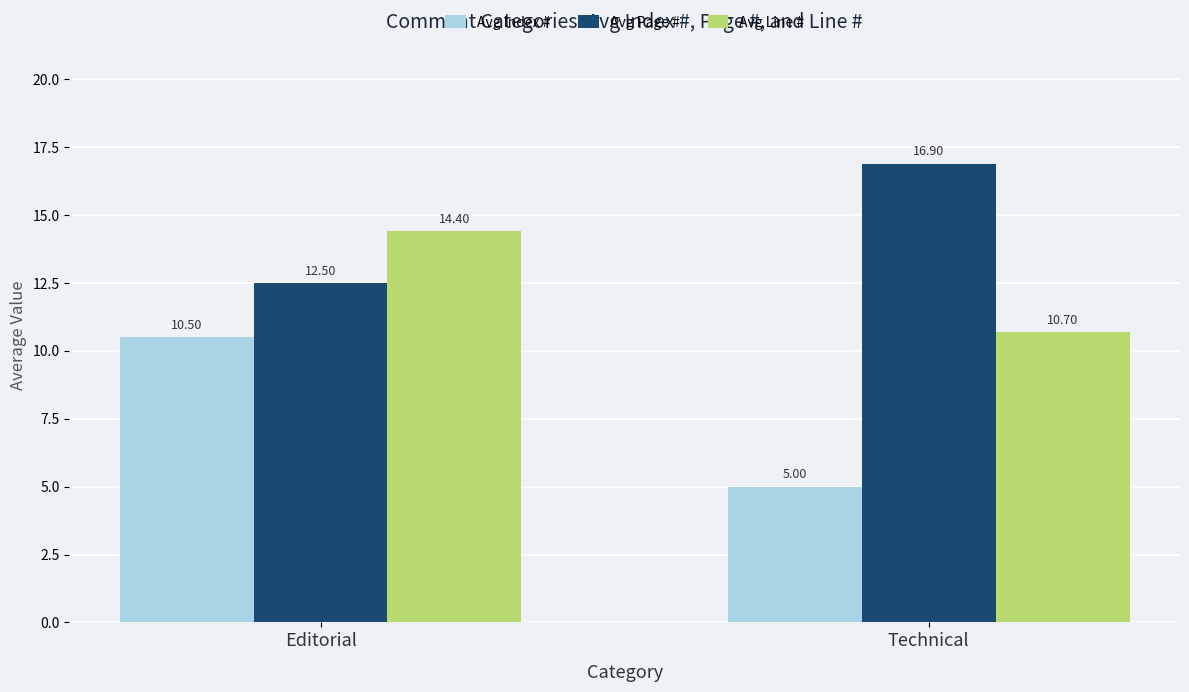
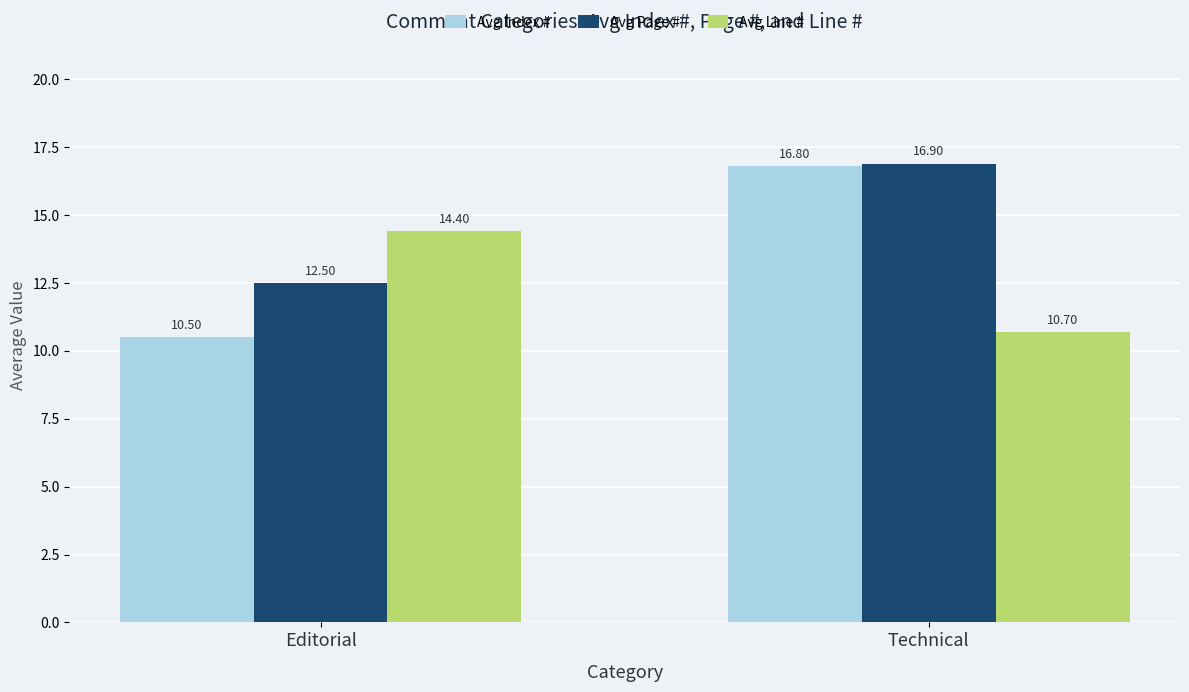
Avg Index #, Technical: 5.00 -> 16.80
